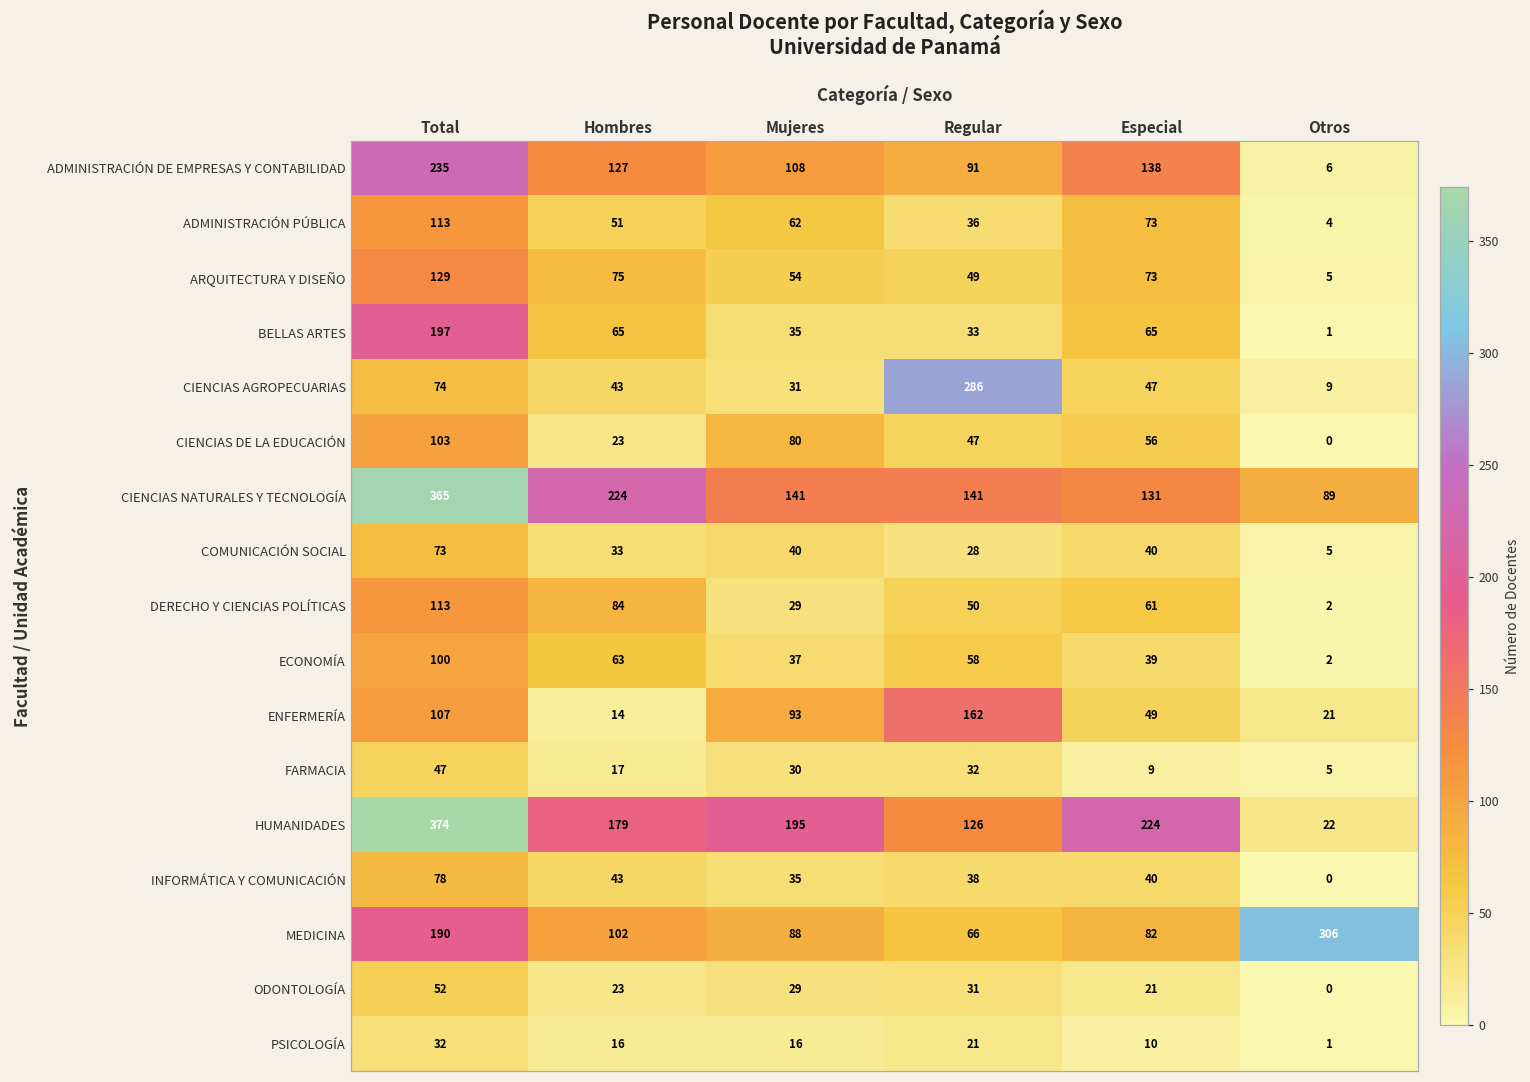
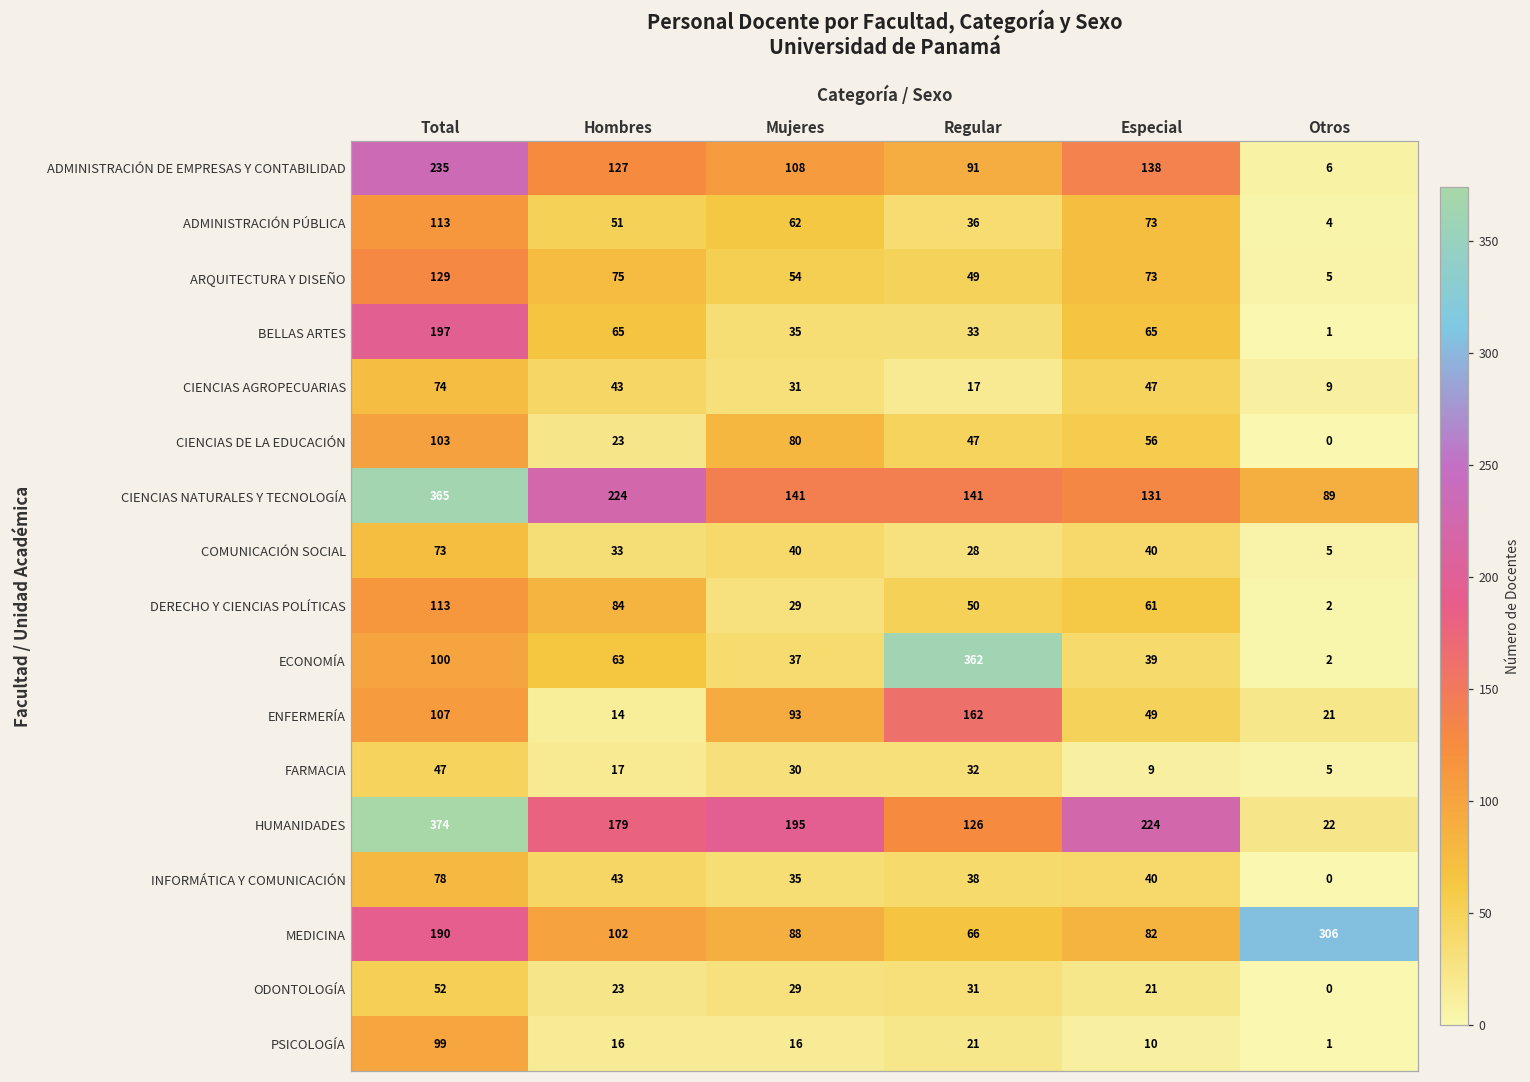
CIENCIAS AGROPECUARIAS, Regular: 286 -> 17
ECONOMÍA, Regular: 58 -> 362
PSICOLOGÍA, Total: 32 -> 99
